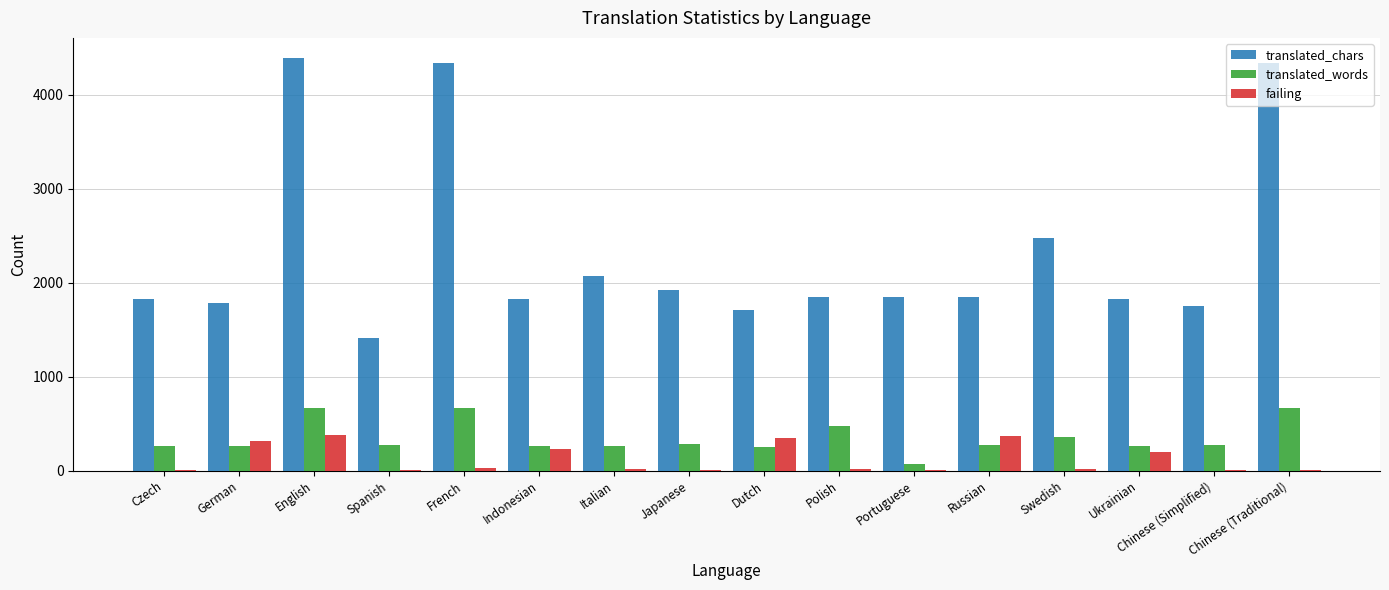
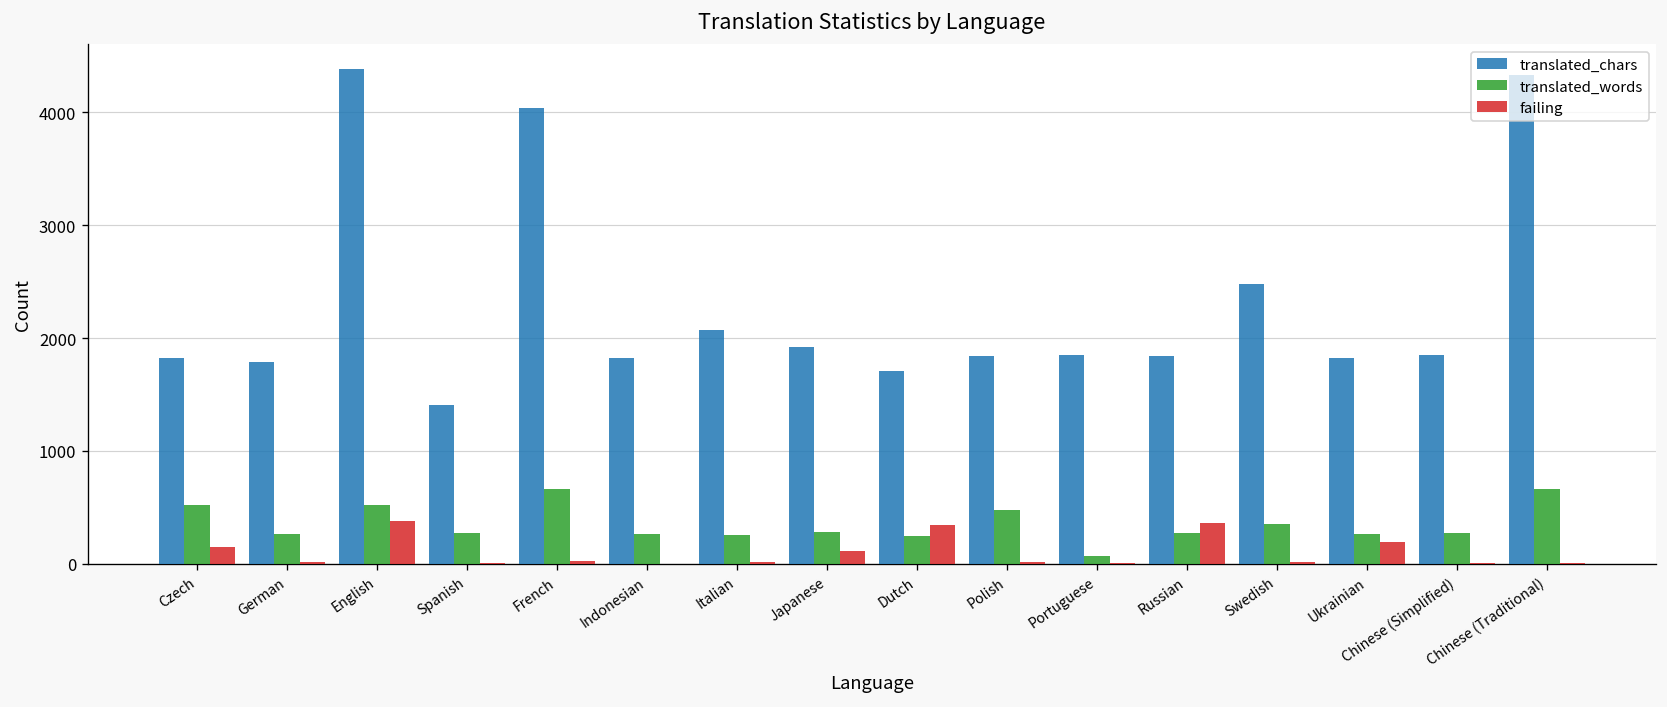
translated_words, Czech: 300 -> 500
failing, Czech: 0 -> 100
failing, German: 300 -> 0
translated_words, English: 700 -> 500
translated_chars, French: 4300 -> 4000
failing, Indonesian: 200 -> 0
failing, Japanese: 0 -> 100
translated_chars, Chinese (Simplified): 1800 -> 1900
